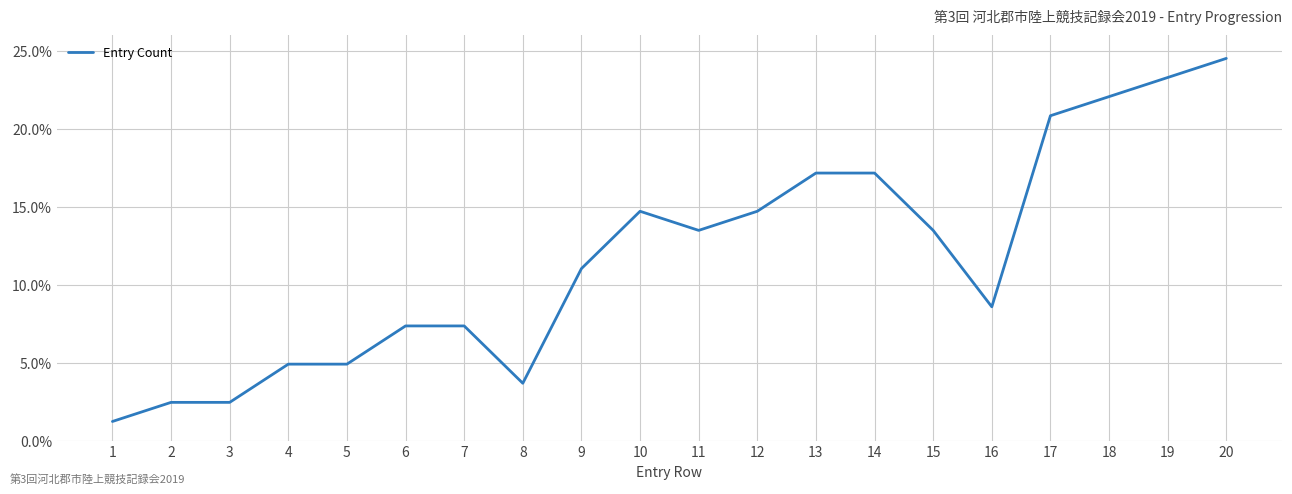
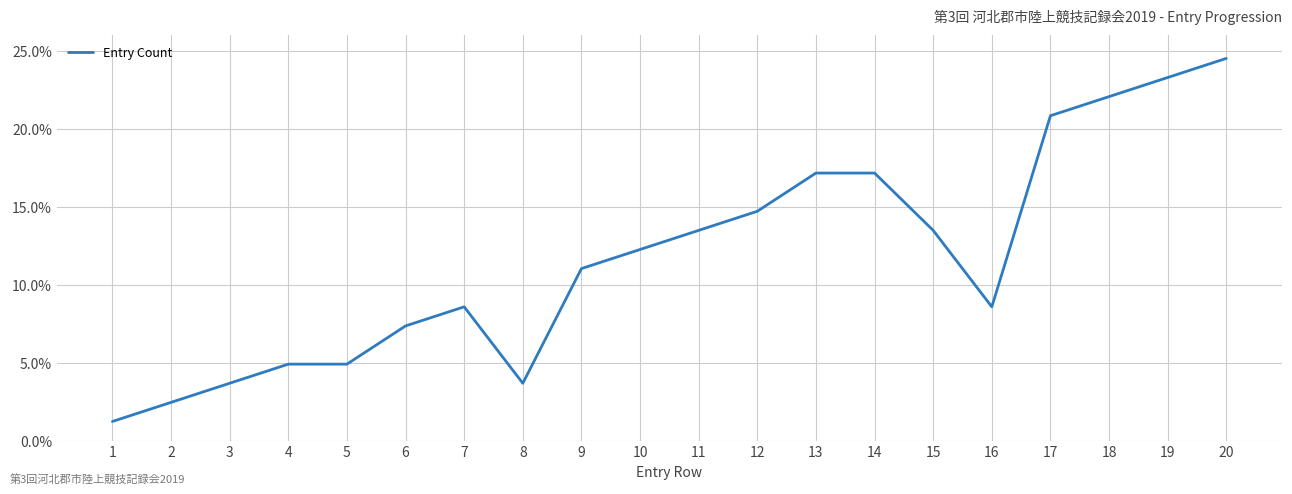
3: 2.5% -> 3.7%
7: 7.4% -> 8.6%
10: 14.7% -> 12.3%
